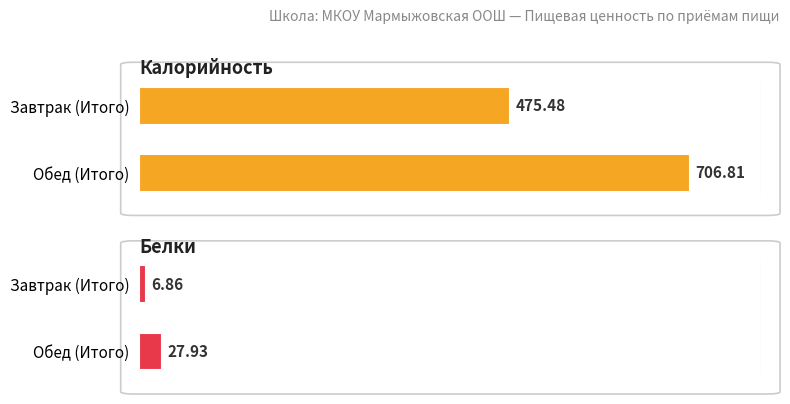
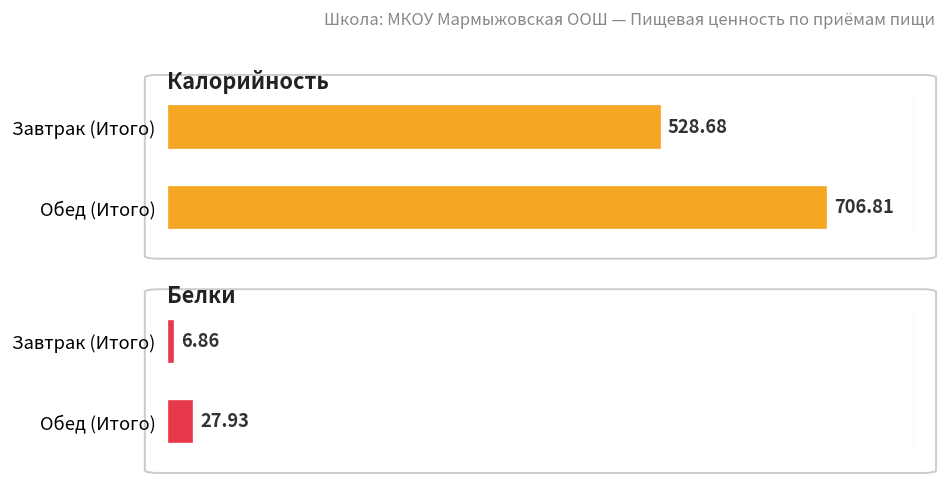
Калорийность, Завтрак (Итого): 475.48 -> 528.68
